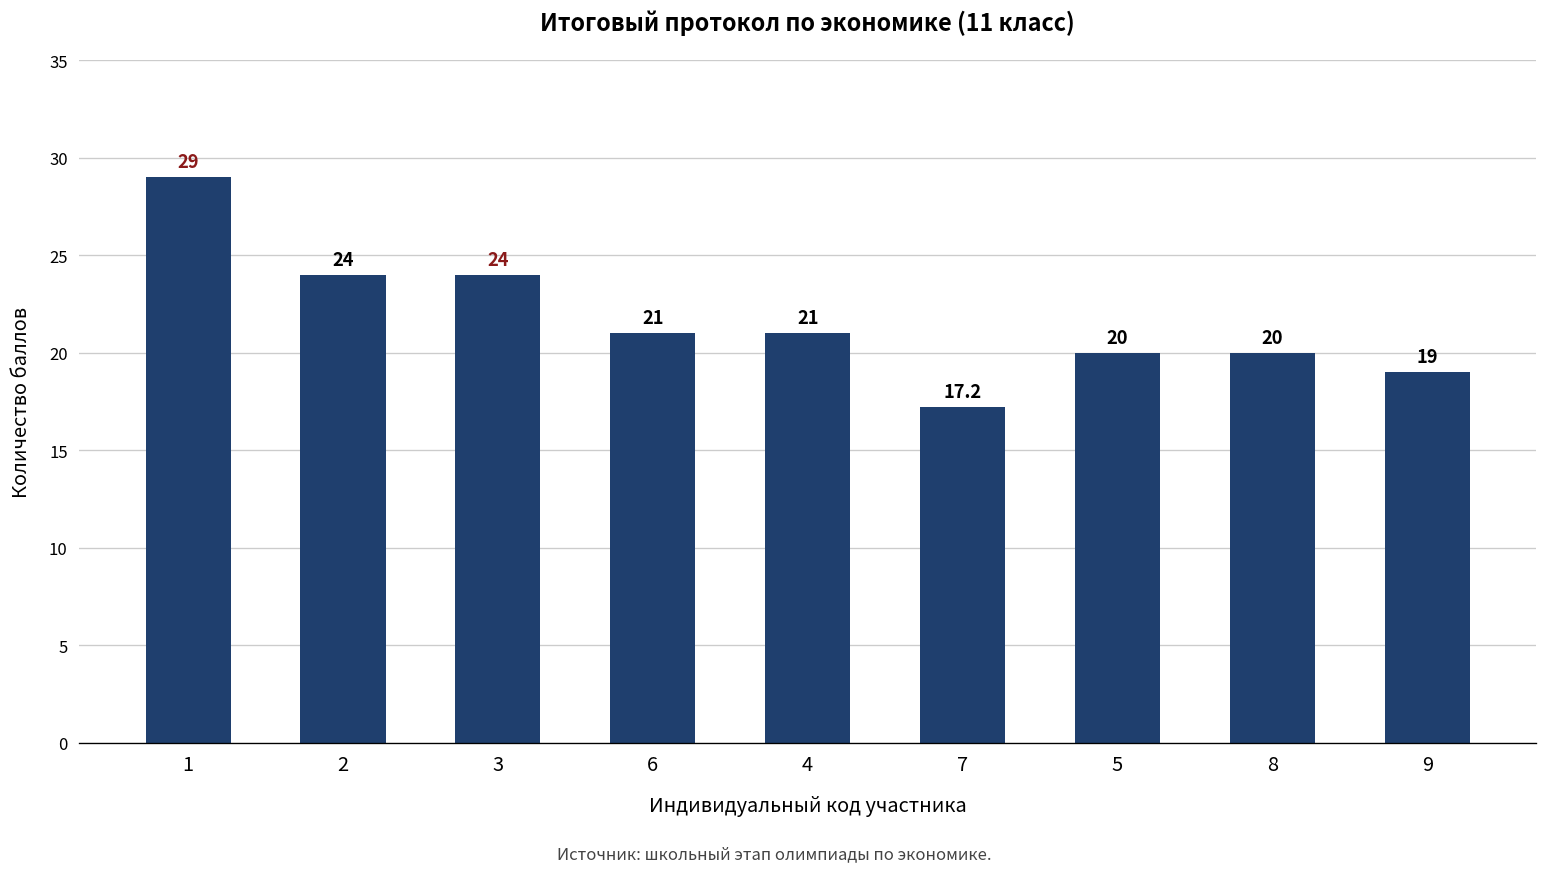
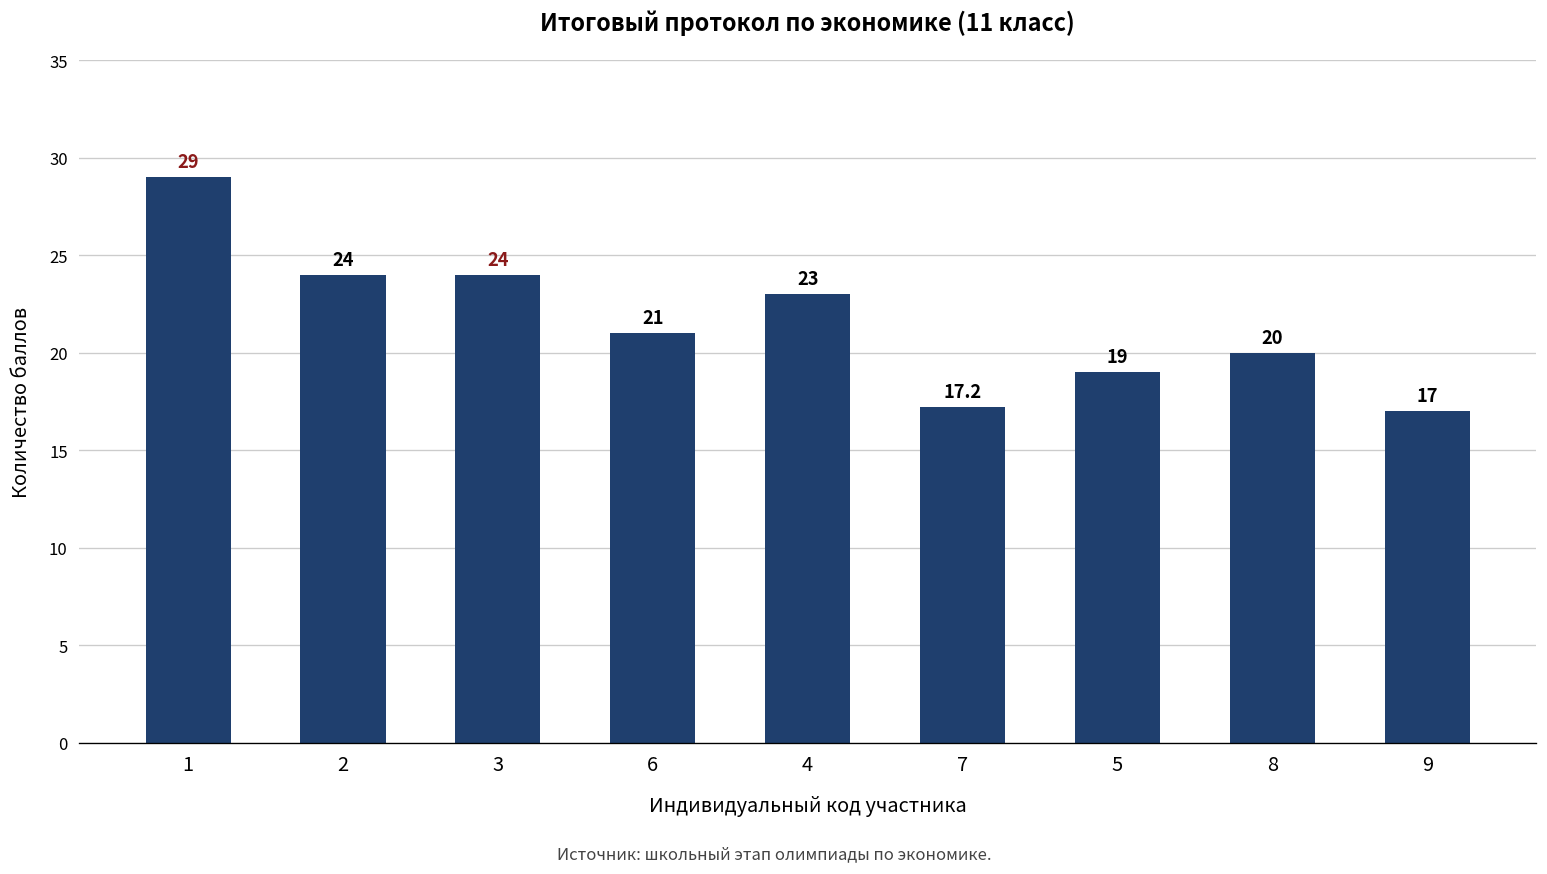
4: 21 -> 23
5: 20 -> 19
9: 19 -> 17
